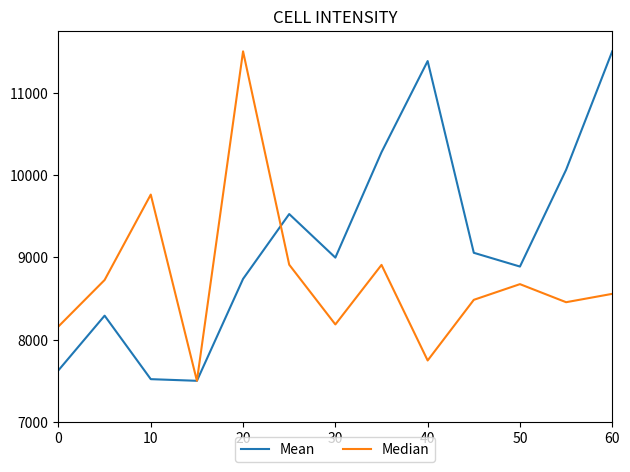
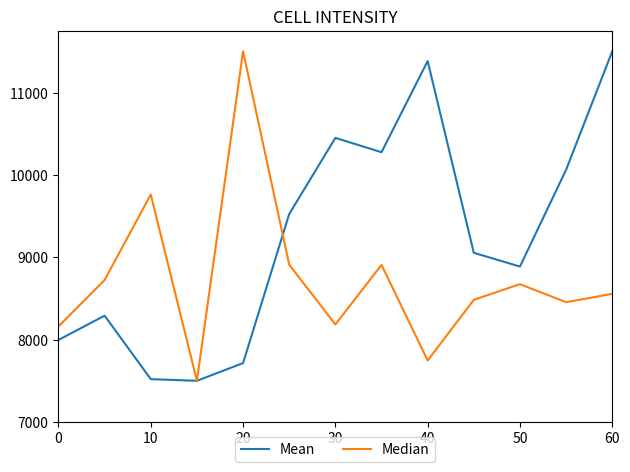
Mean, 0: 7600 -> 8000
Mean, 20: 8700 -> 7700
Mean, 30: 9000 -> 10400
